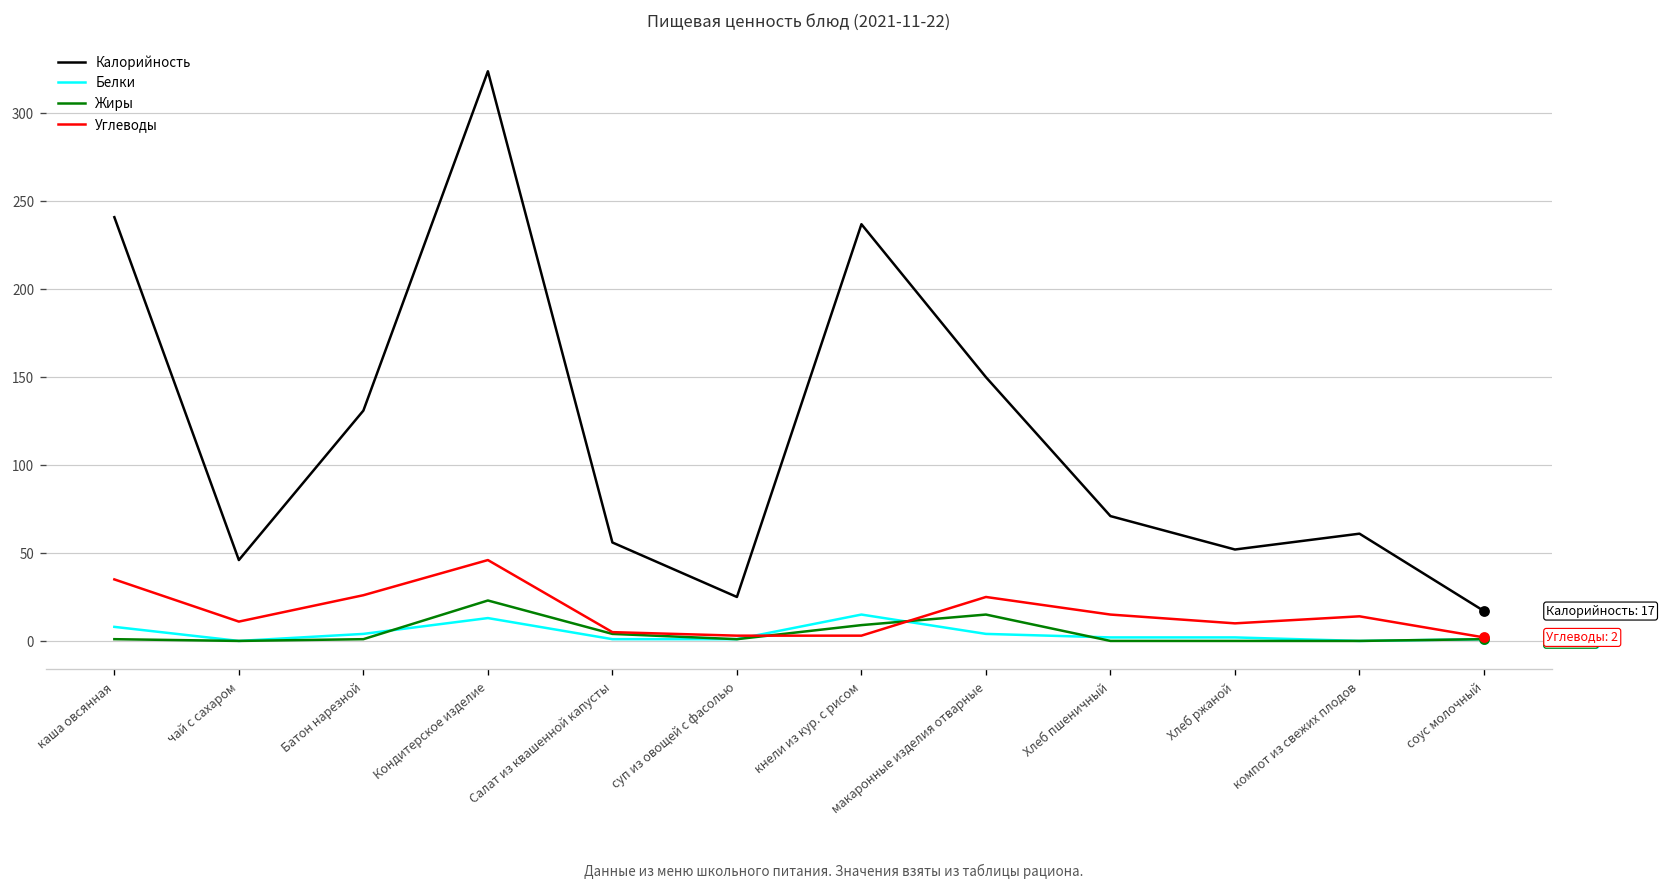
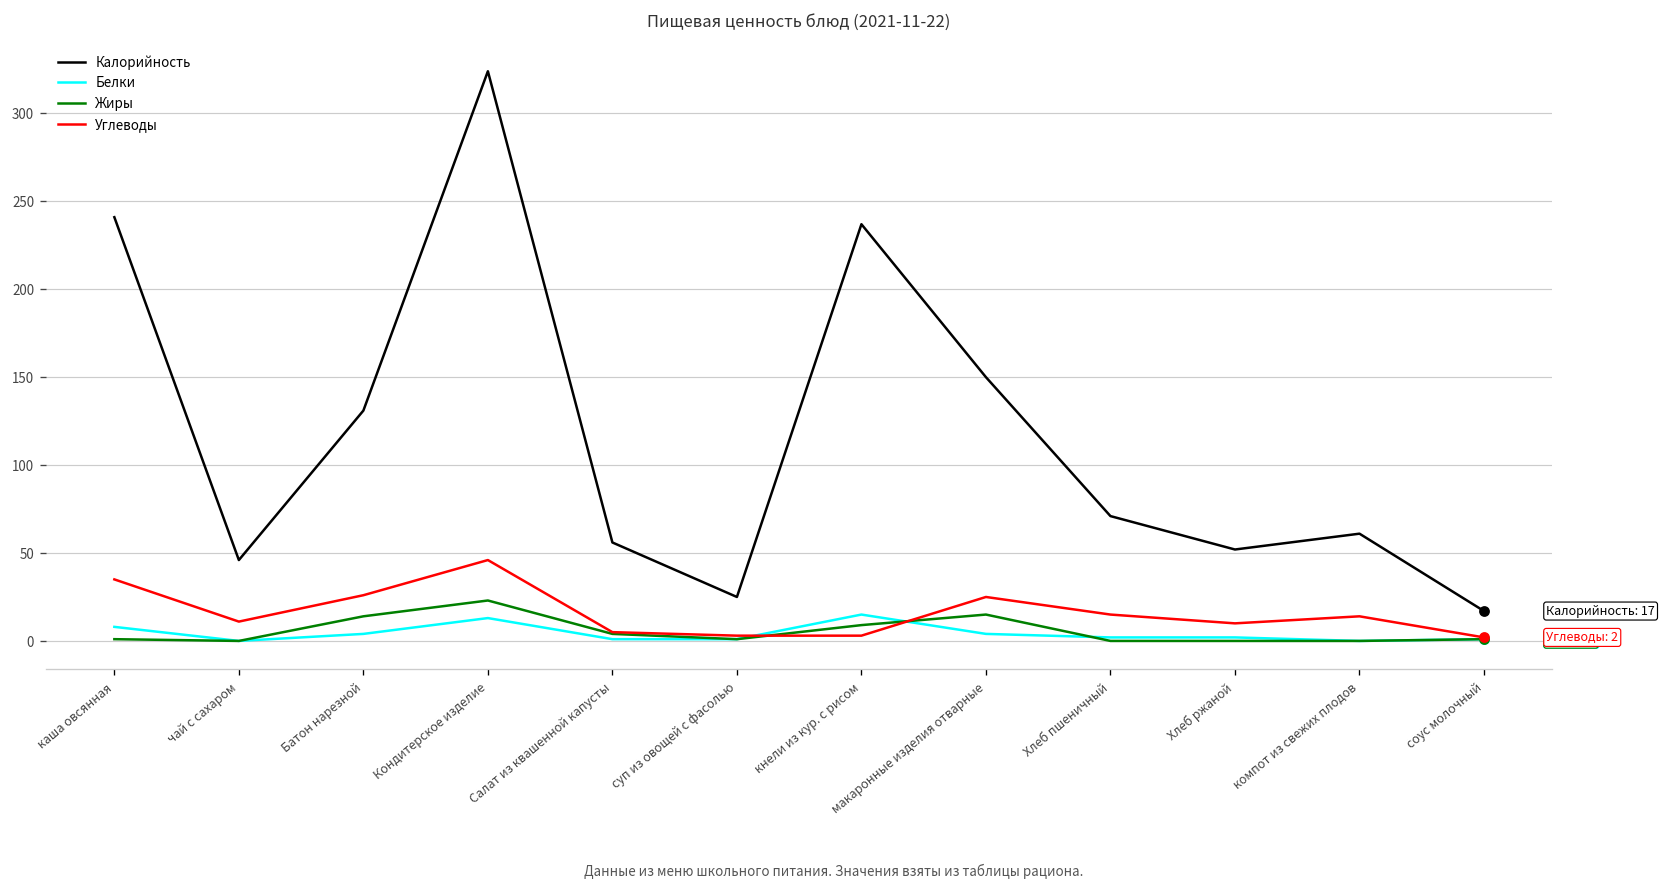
Жиры, Батон нарезной: 1 -> 14
